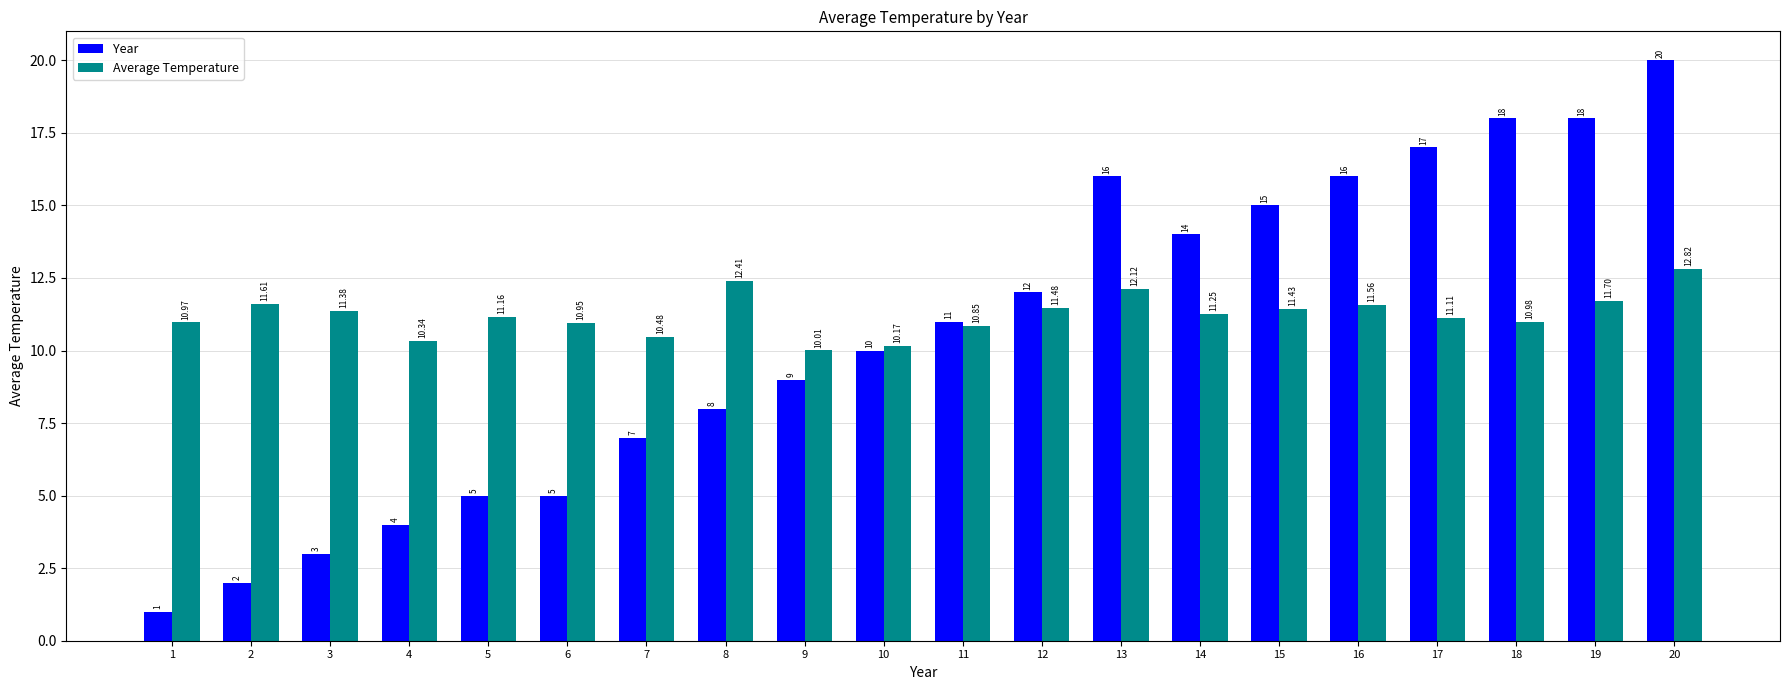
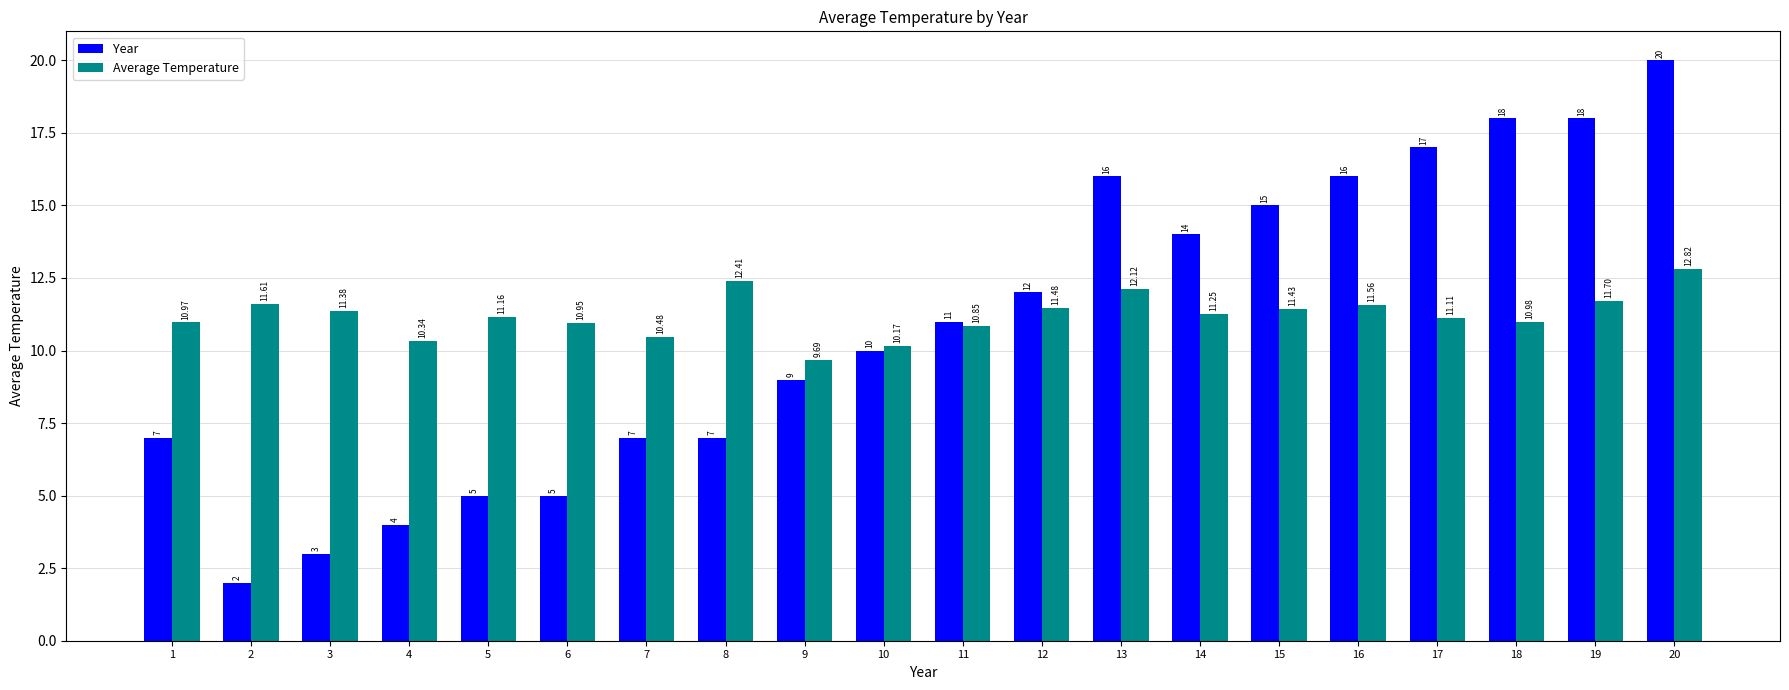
Year, 1: 1 -> 7
Year, 8: 8 -> 7
Average Temperature, 9: 10.01 -> 9.69
